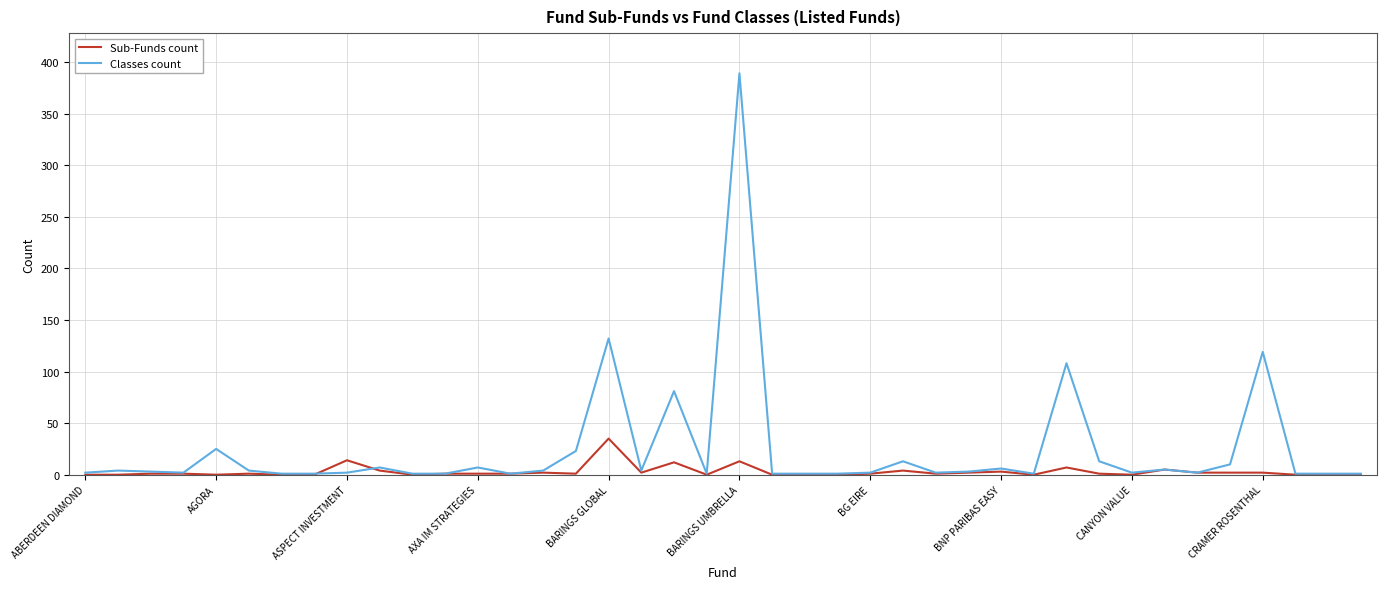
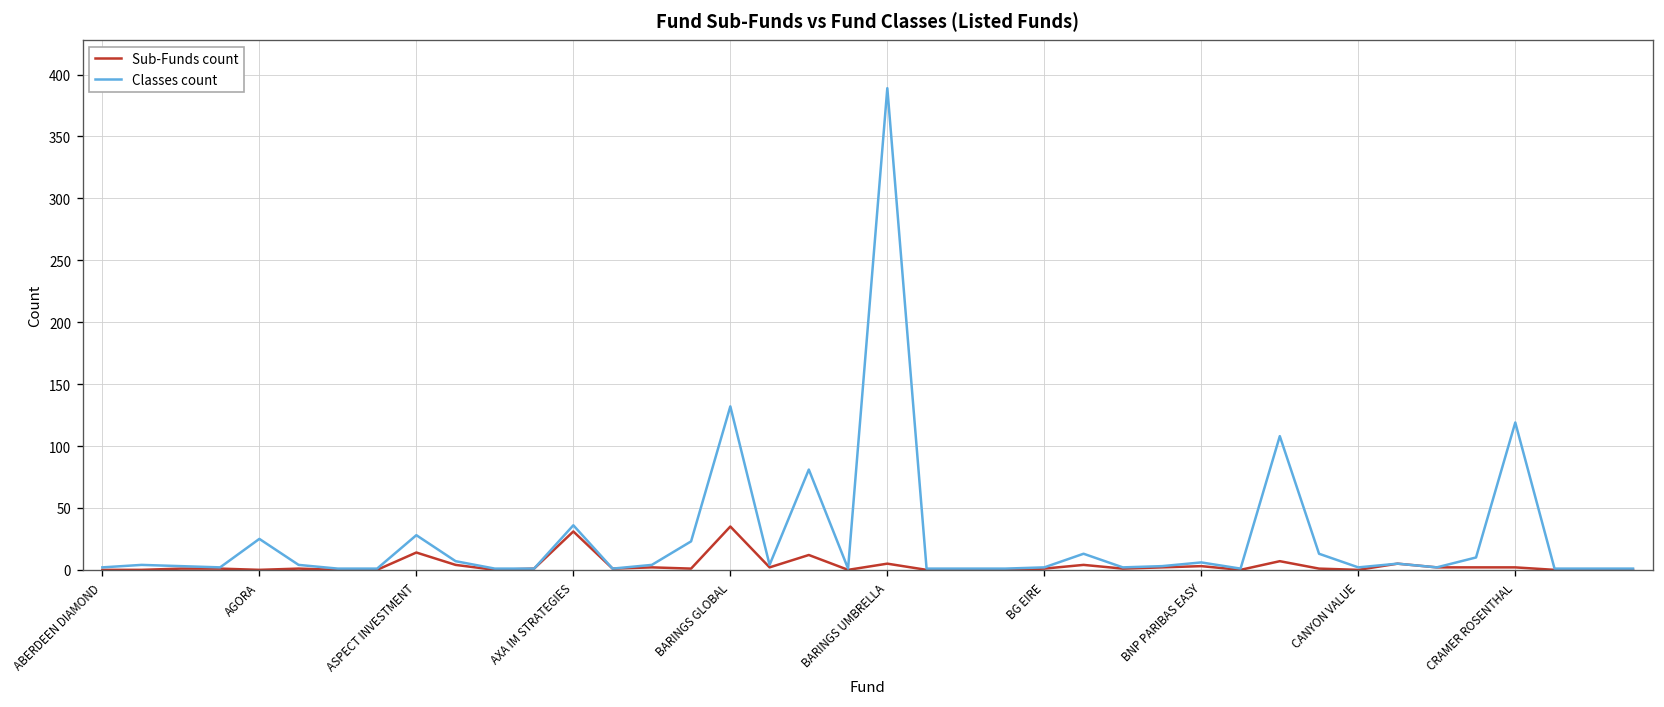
Classes count, ASPECT INVESTMENT: 2 -> 28
Sub-Funds count, AXA IM STRATEGIES: 1 -> 31
Classes count, AXA IM STRATEGIES: 7 -> 36
Sub-Funds count, BARINGS UMBRELLA: 13 -> 5
